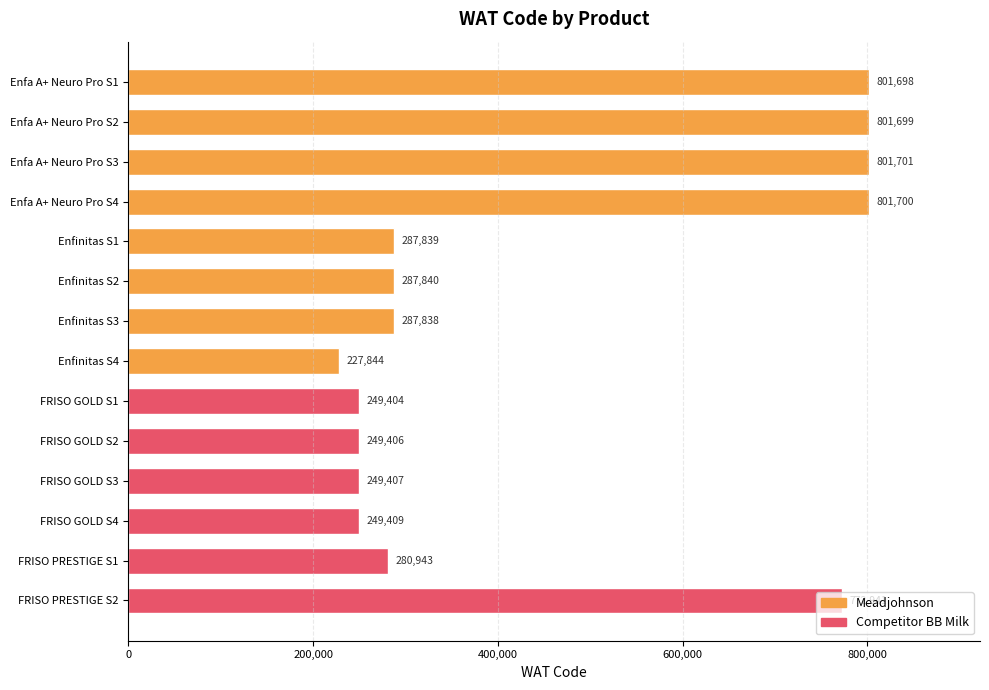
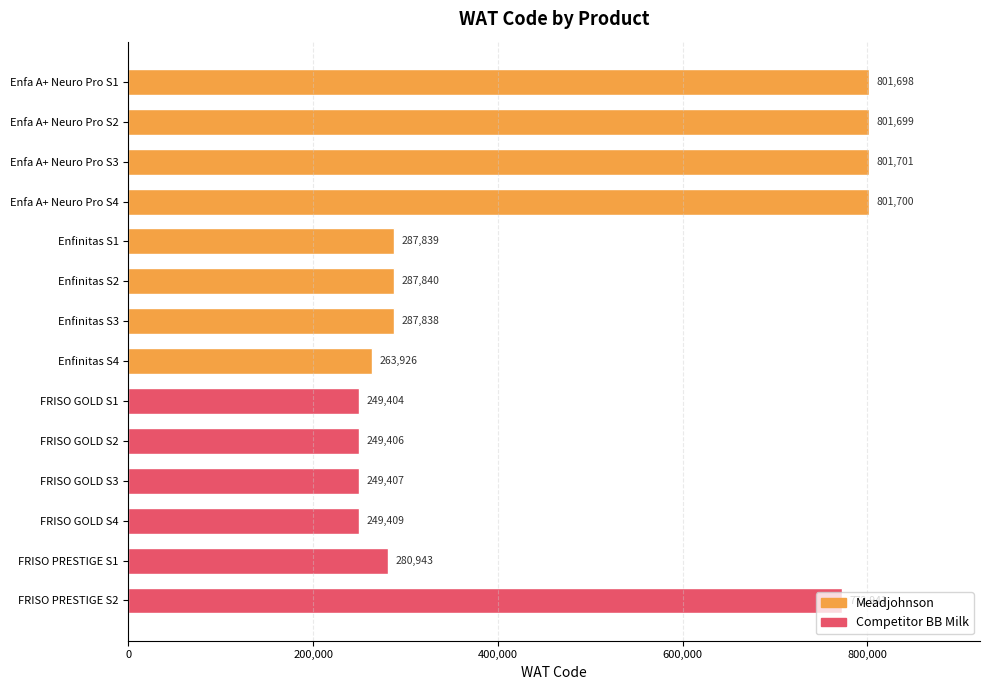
Enfinitas S4: 227,844 -> 263,926
